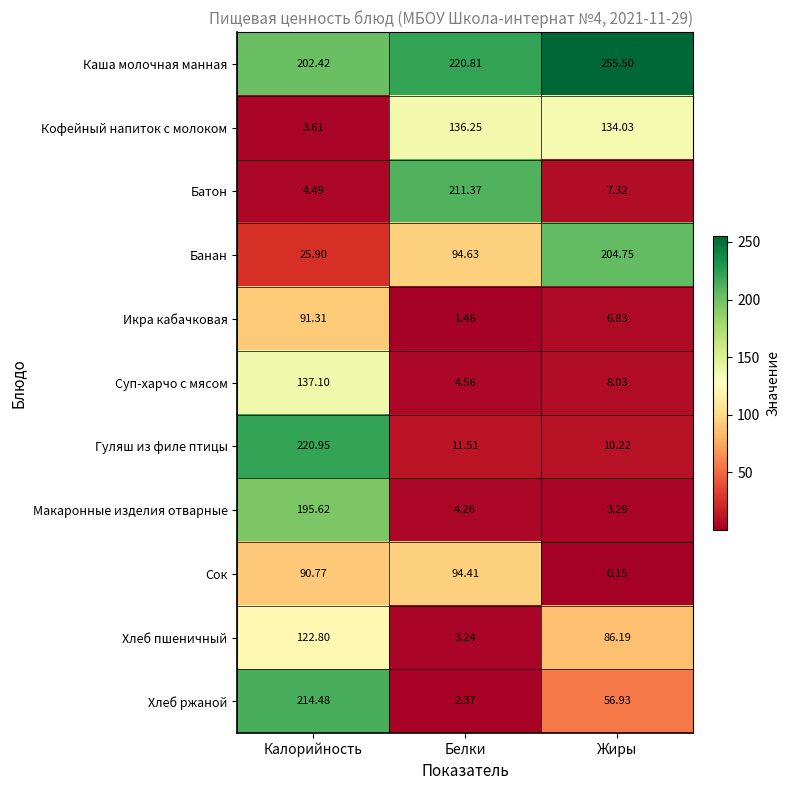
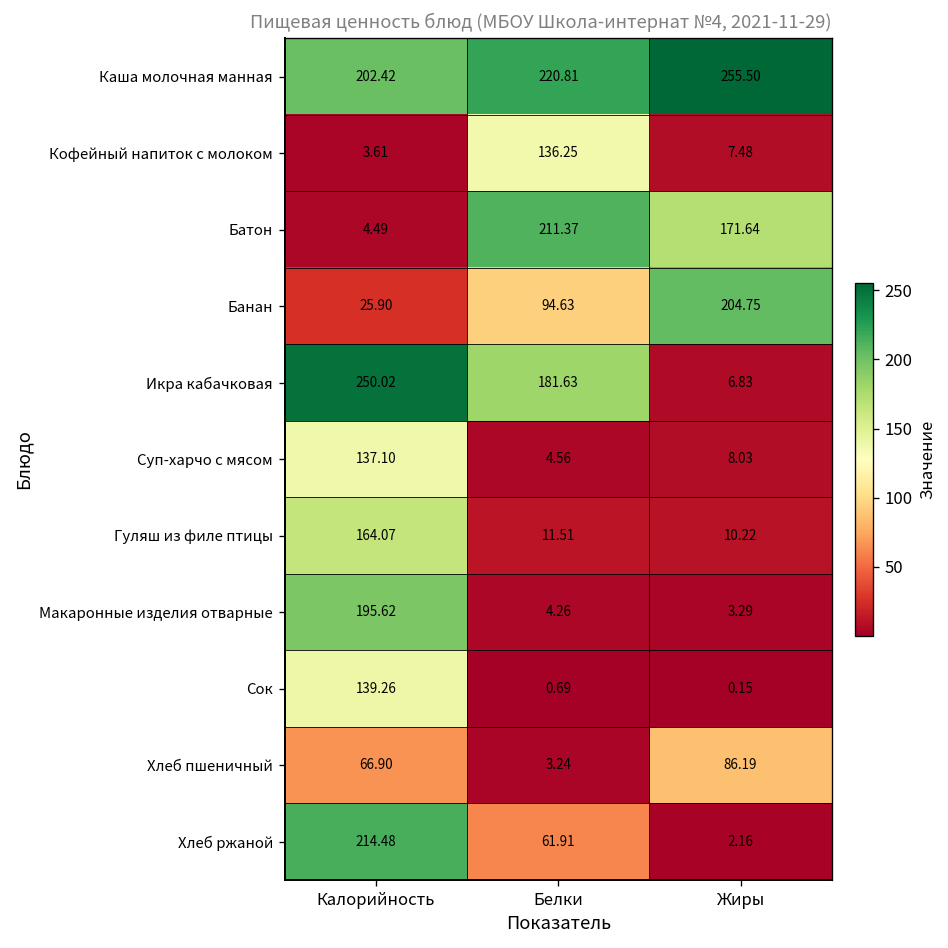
Кофейный напиток с молоком, Жиры: 134.03 -> 7.48
Батон, Жиры: 7.32 -> 171.64
Икра кабачковая, Калорийность: 91.31 -> 250.02
Икра кабачковая, Белки: 1.46 -> 181.63
Гуляш из филе птицы, Калорийность: 220.95 -> 164.07
Сок, Калорийность: 90.77 -> 139.26
Сок, Белки: 94.41 -> 0.69
Хлеб пшеничный, Калорийность: 122.80 -> 66.90
Хлеб ржаной, Белки: 2.37 -> 61.91
Хлеб ржаной, Жиры: 56.93 -> 2.16
